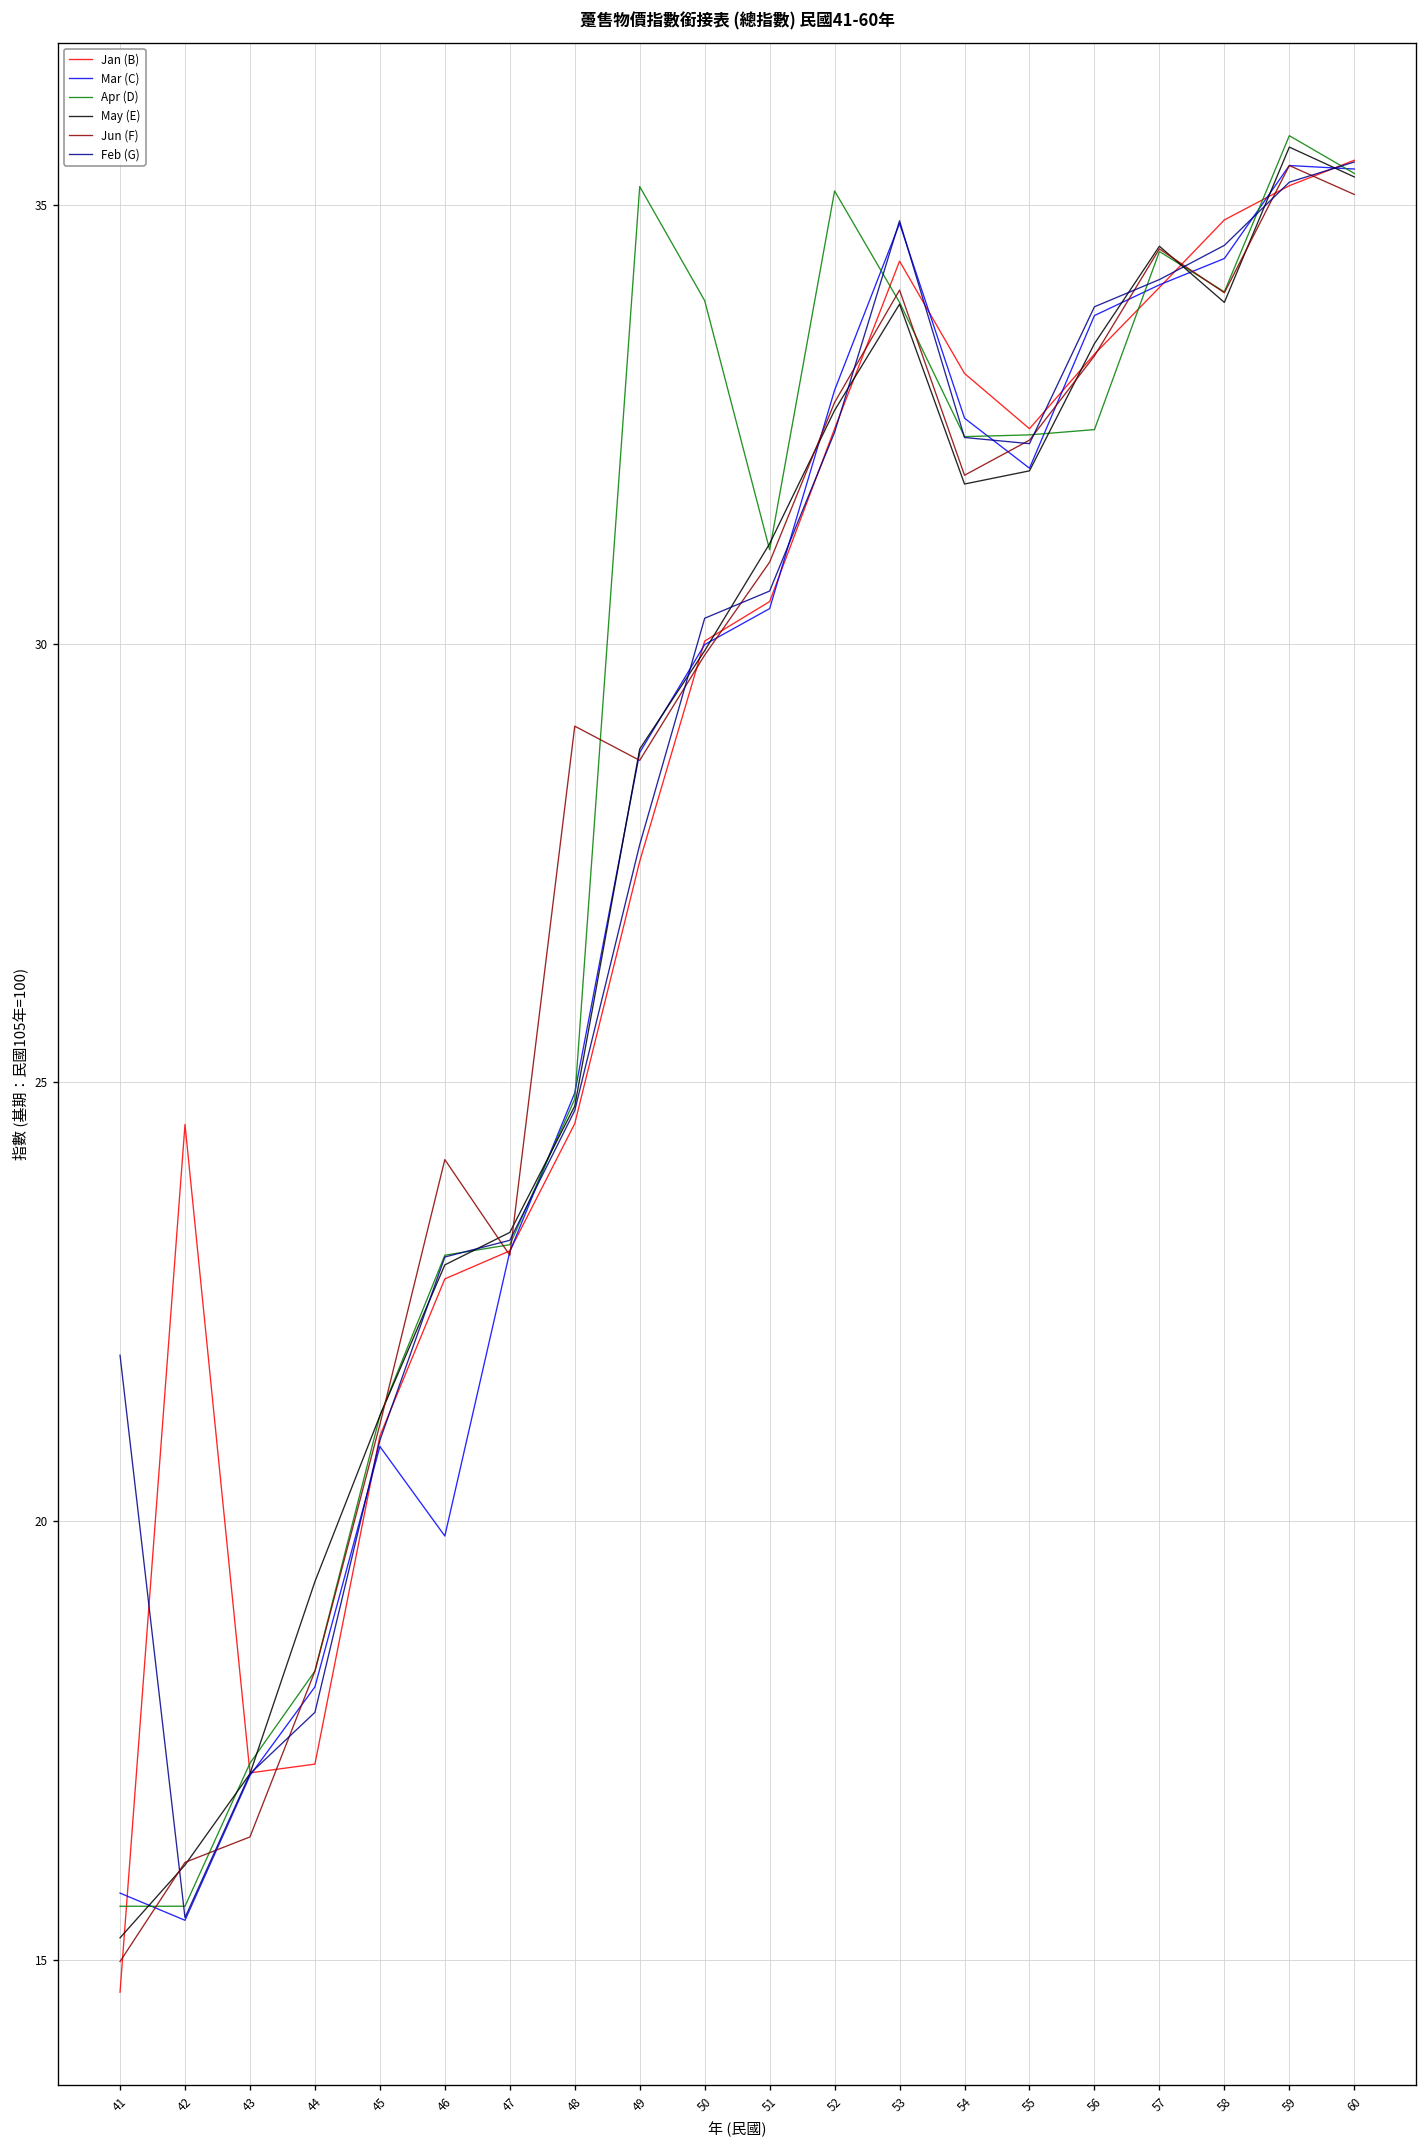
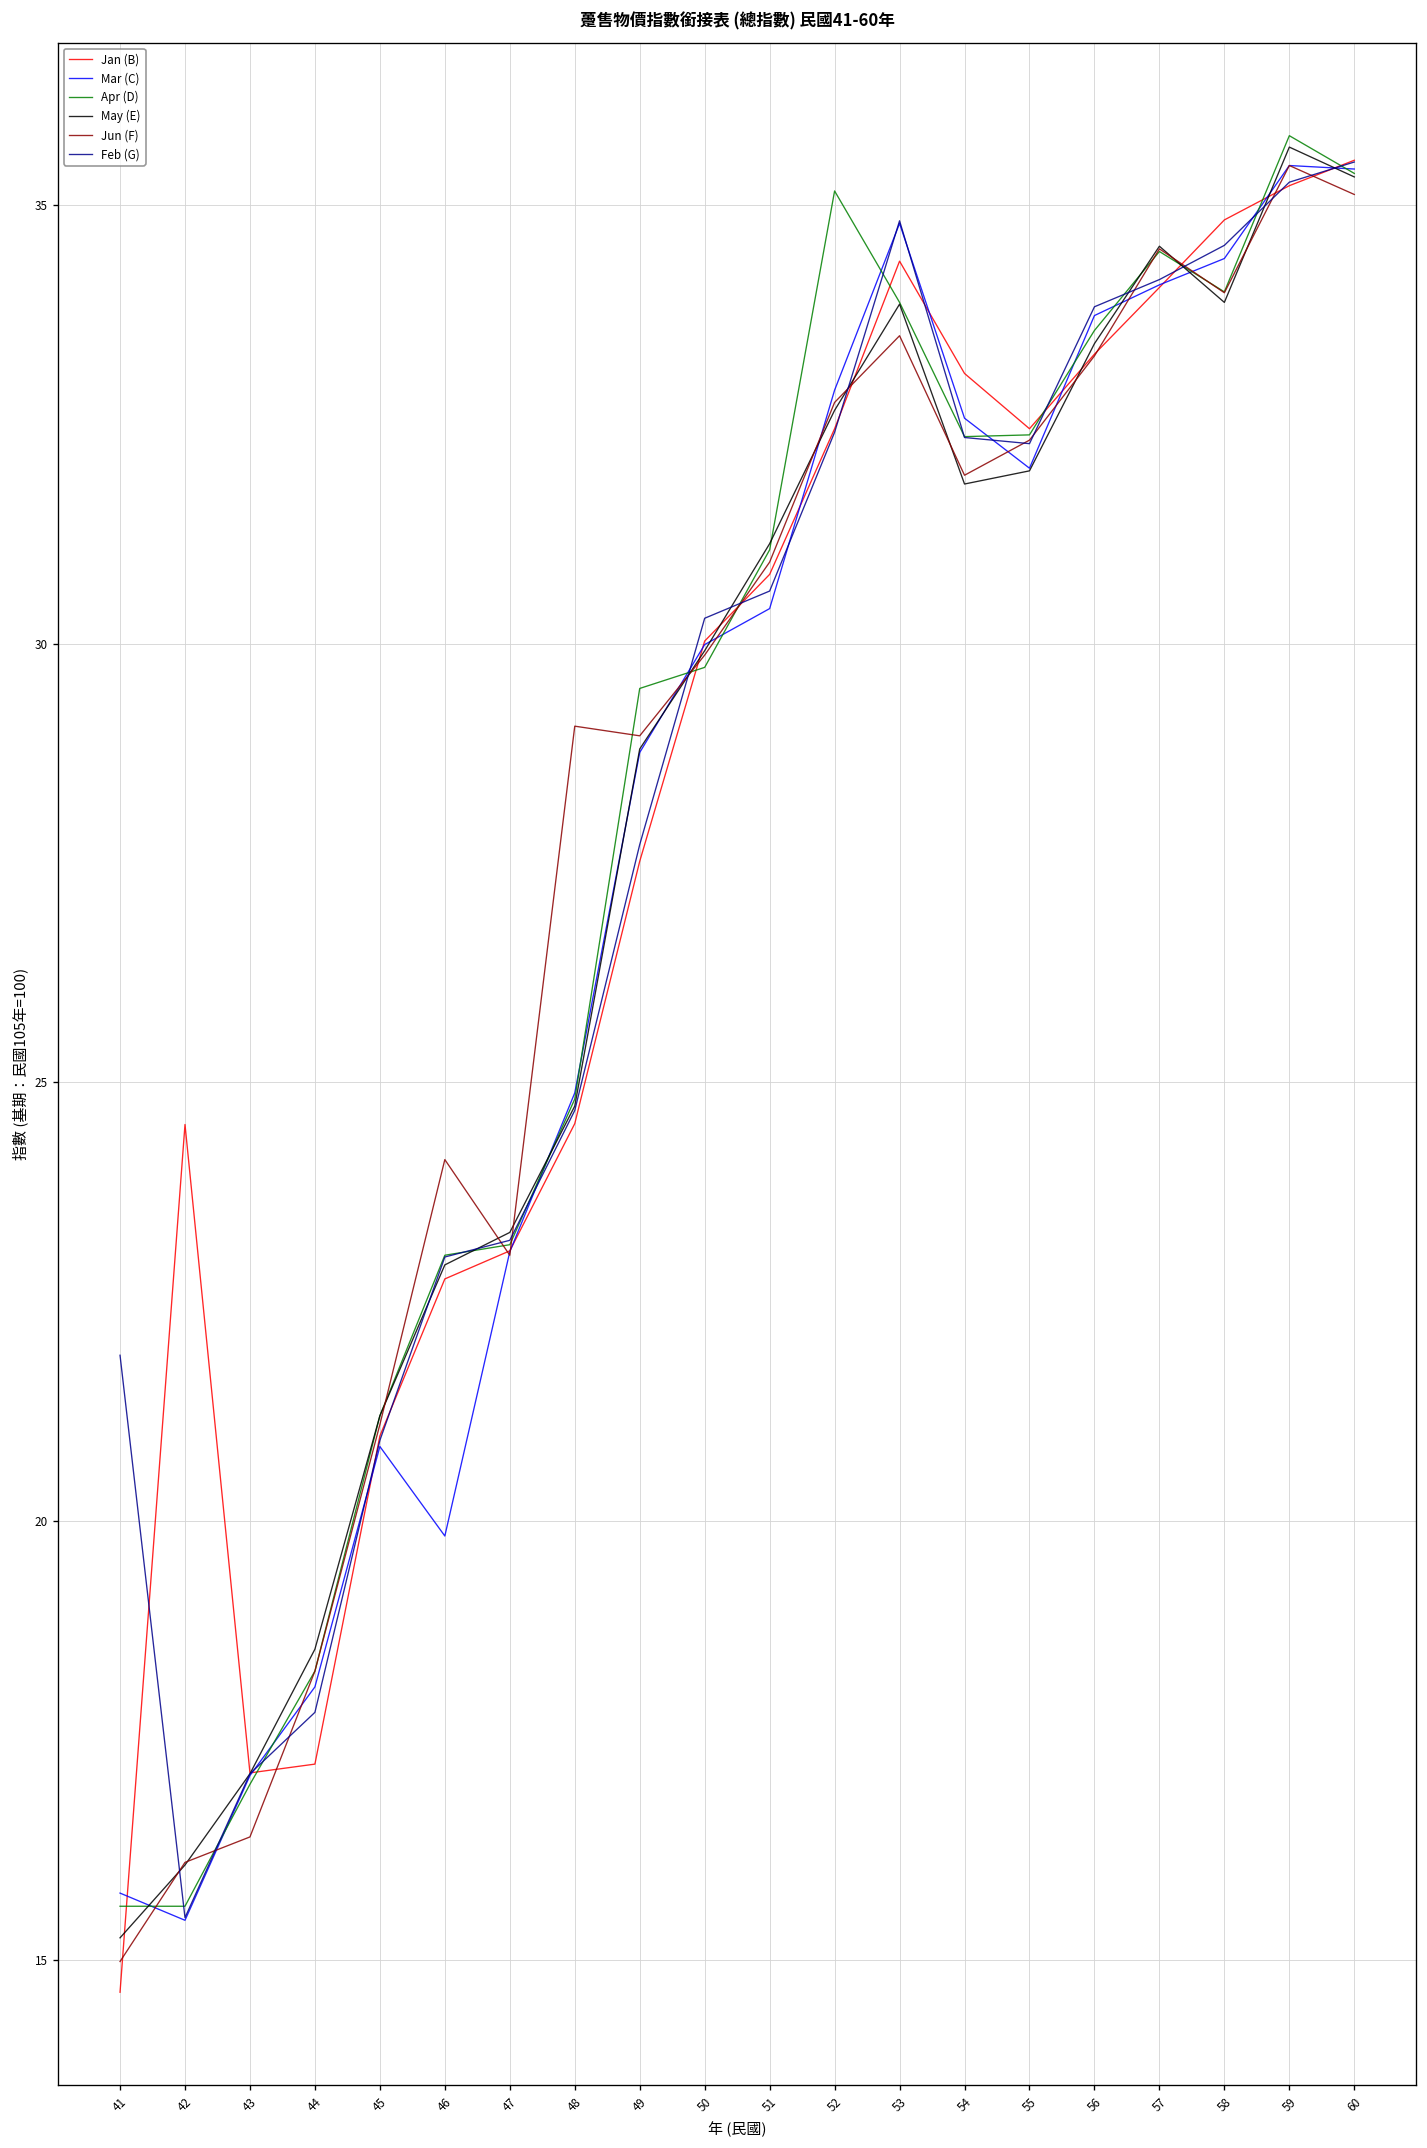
Apr (D), 43: 17.2 -> 17.0
May (E), 44: 19.3 -> 18.5
Apr (D), 49: 35.2 -> 29.5
Jun (F), 49: 28.7 -> 29.0
Apr (D), 50: 33.9 -> 29.7
Jan (B), 51: 30.5 -> 30.8
Jun (F), 53: 34.0 -> 33.5
Apr (D), 56: 32.4 -> 33.6
